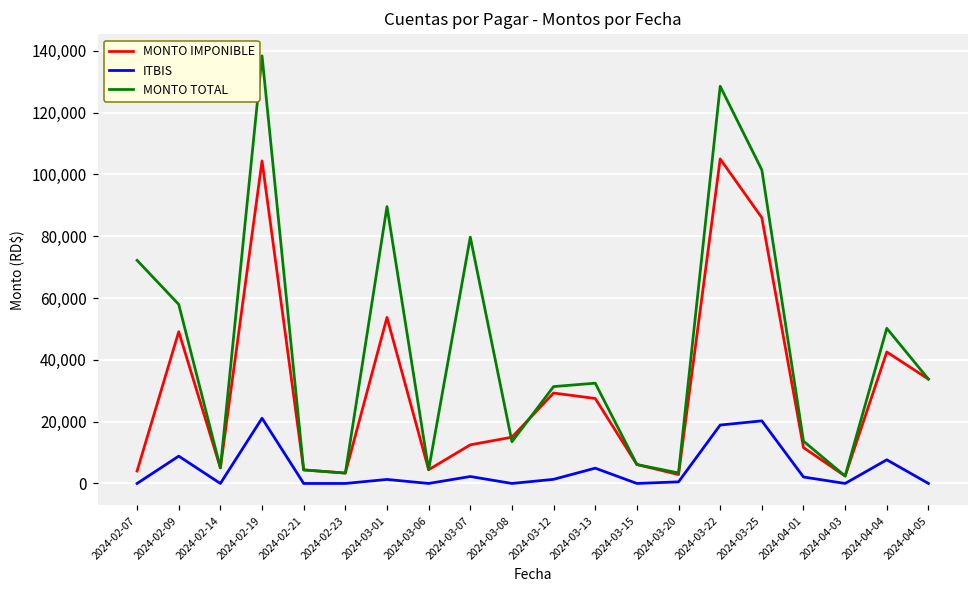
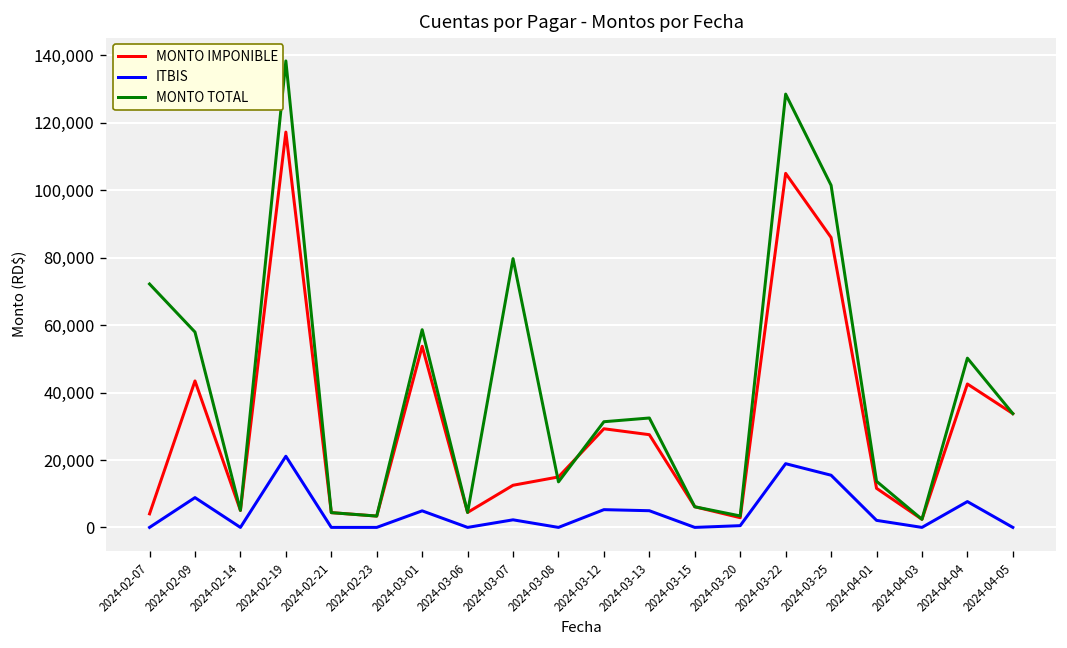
MONTO IMPONIBLE, 2024-02-09: 49,000 -> 43,000
MONTO IMPONIBLE, 2024-02-19: 104,000 -> 117,000
ITBIS, 2024-03-01: 1,000 -> 5,000
MONTO TOTAL, 2024-03-01: 90,000 -> 59,000
ITBIS, 2024-03-12: 1,000 -> 5,000
ITBIS, 2024-03-25: 20,000 -> 15,000
